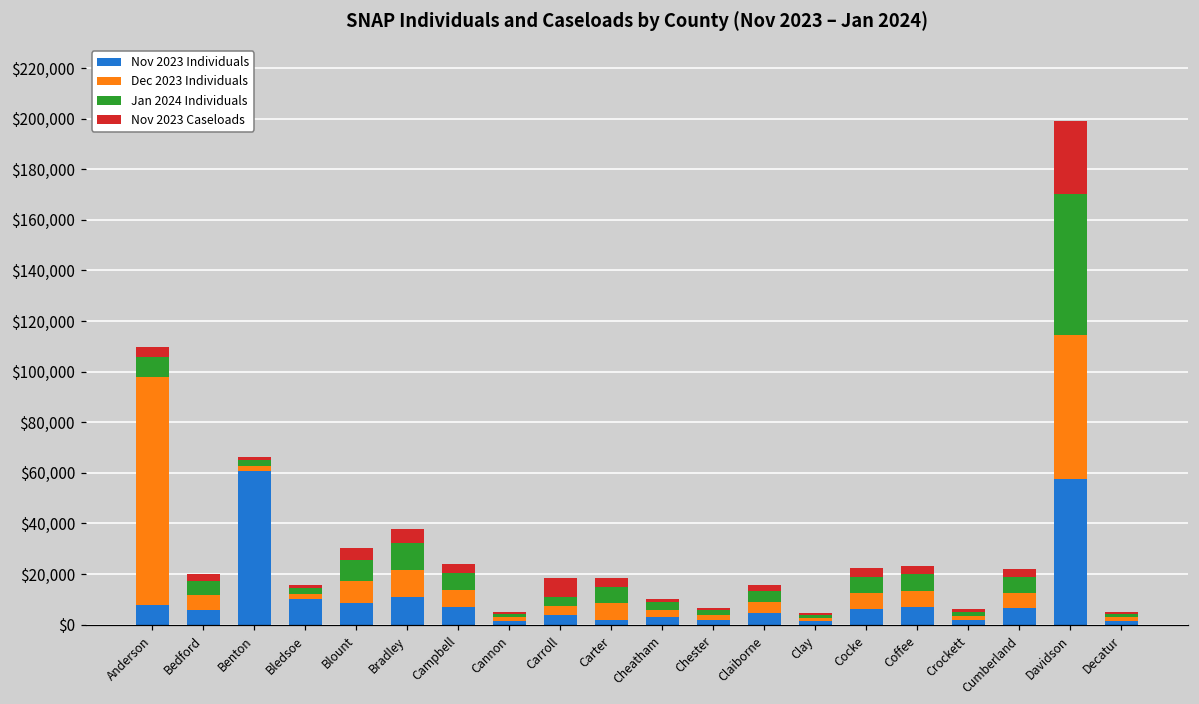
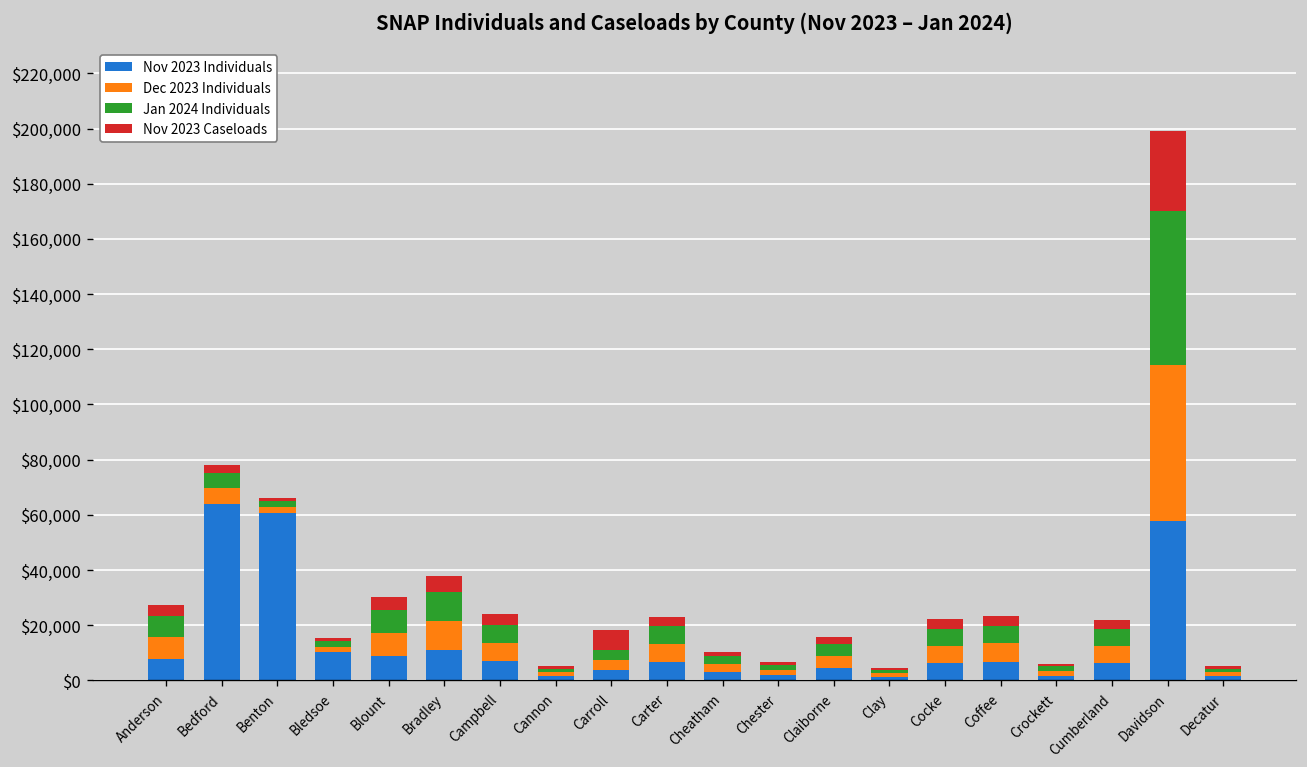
Dec 2023 Individuals, Anderson: $90,000 -> $8,000
Nov 2023 Individuals, Bedford: $6,000 -> $64,000
Nov 2023 Individuals, Carter: $2,000 -> $7,000
